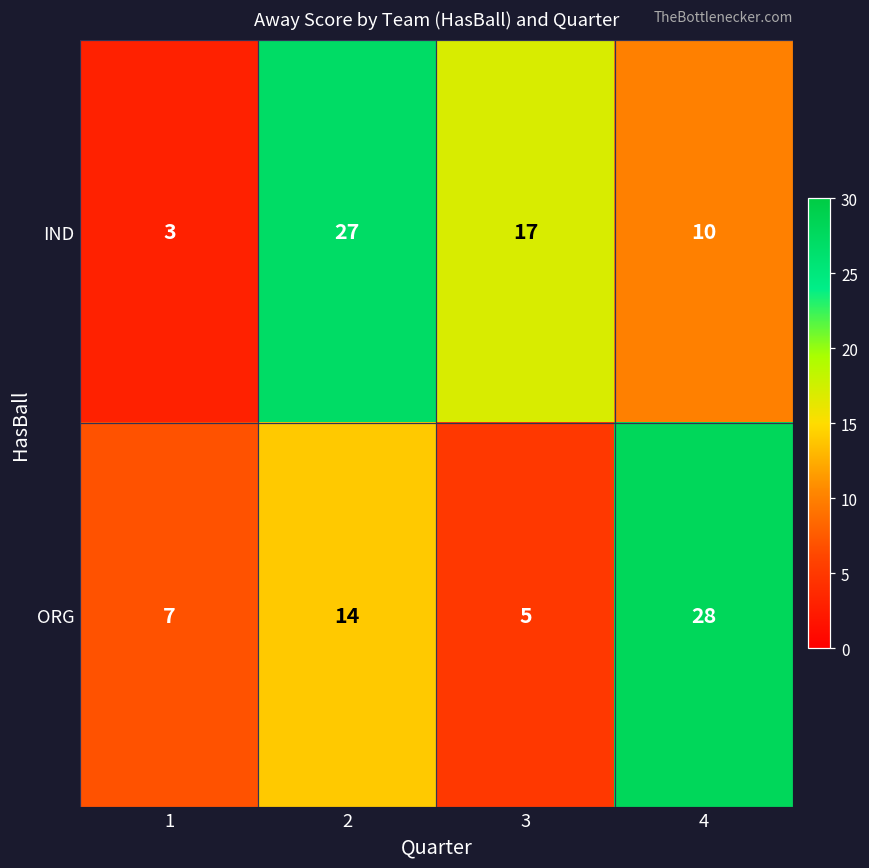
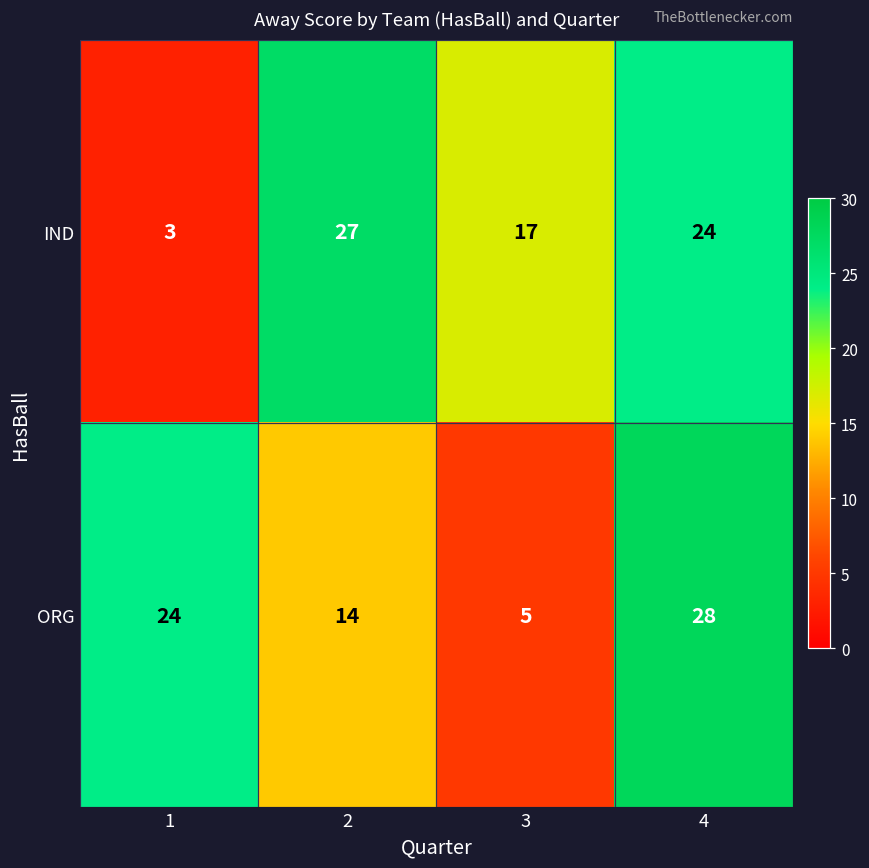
IND, 4: 10 -> 24
ORG, 1: 7 -> 24
